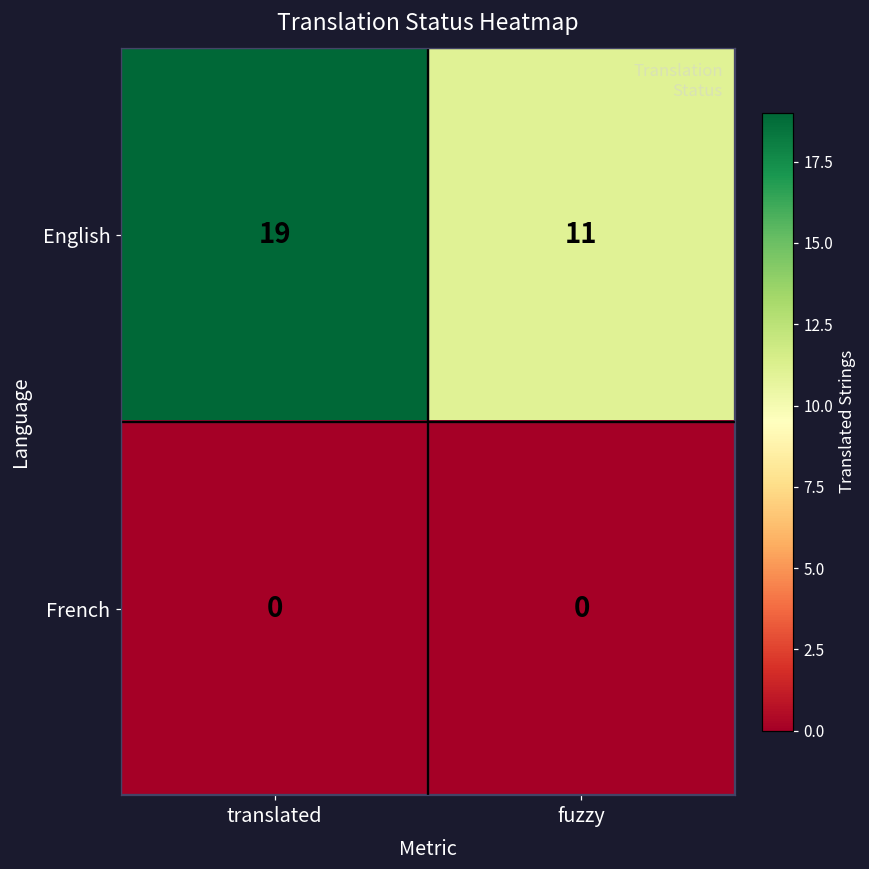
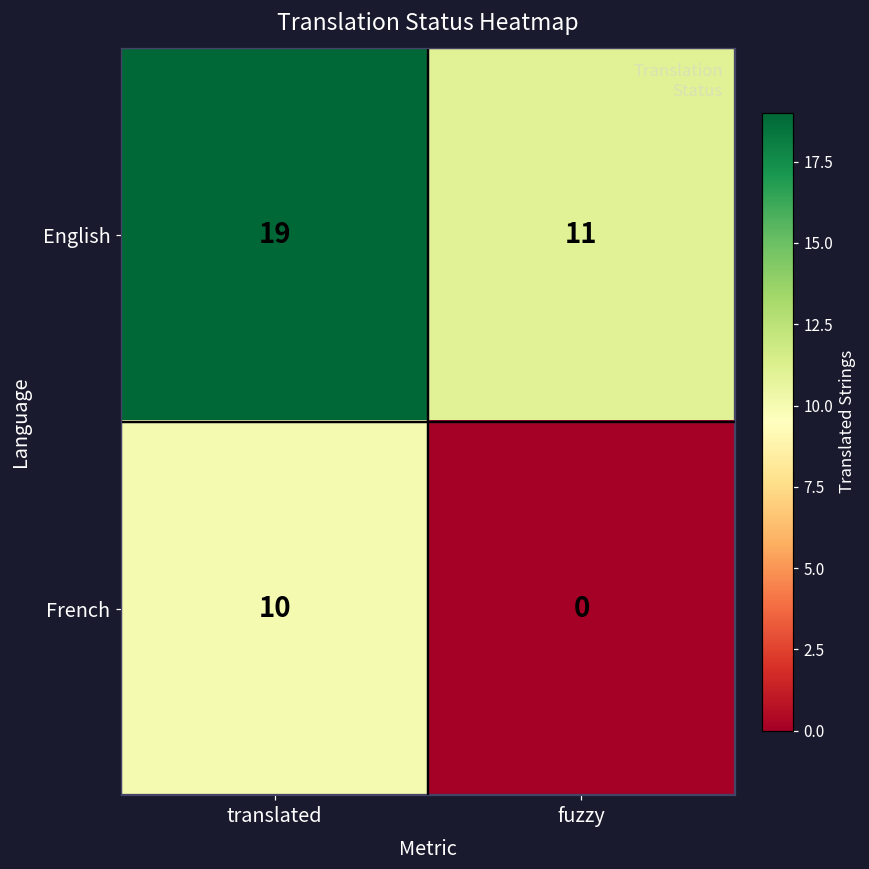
French, translated: 0 -> 10
